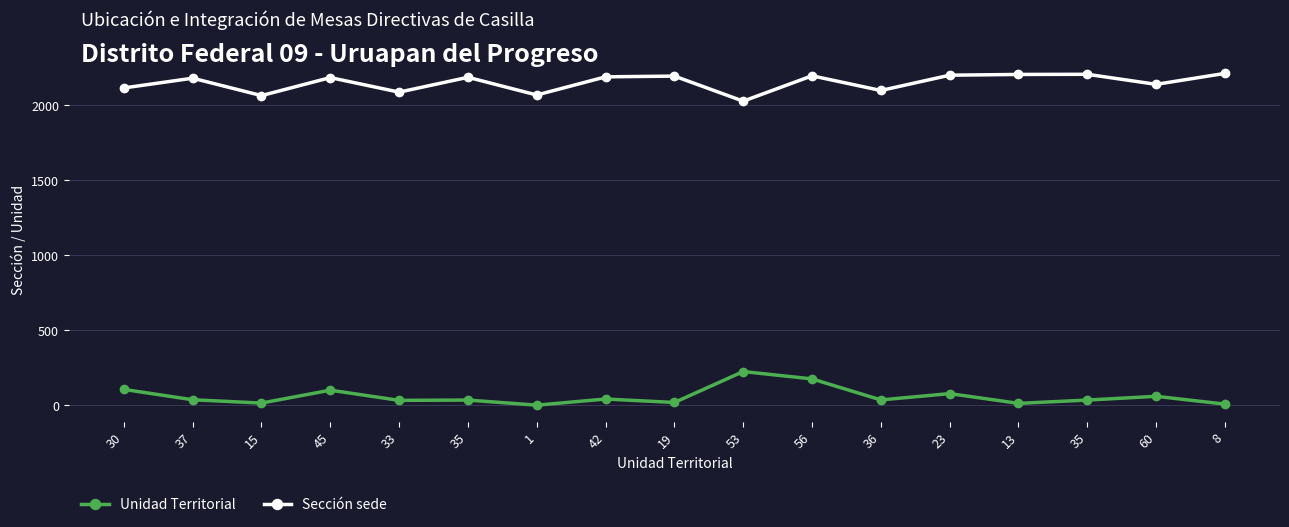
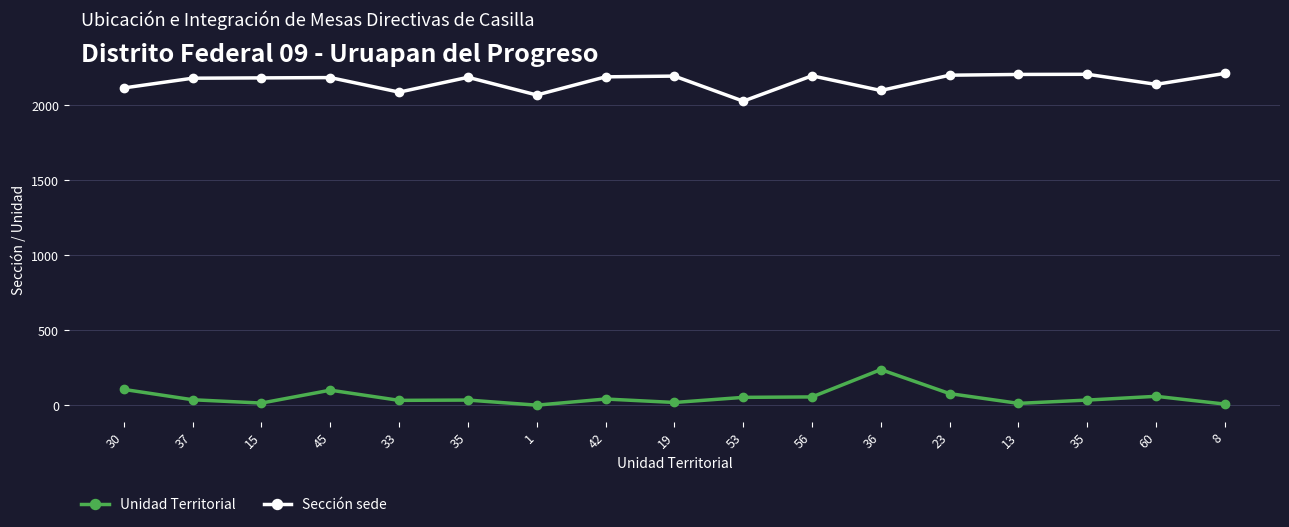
Sección sede, 15: 2060 -> 2180
Unidad Territorial, 53: 230 -> 50
Unidad Territorial, 56: 180 -> 60
Unidad Territorial, 36: 40 -> 240
